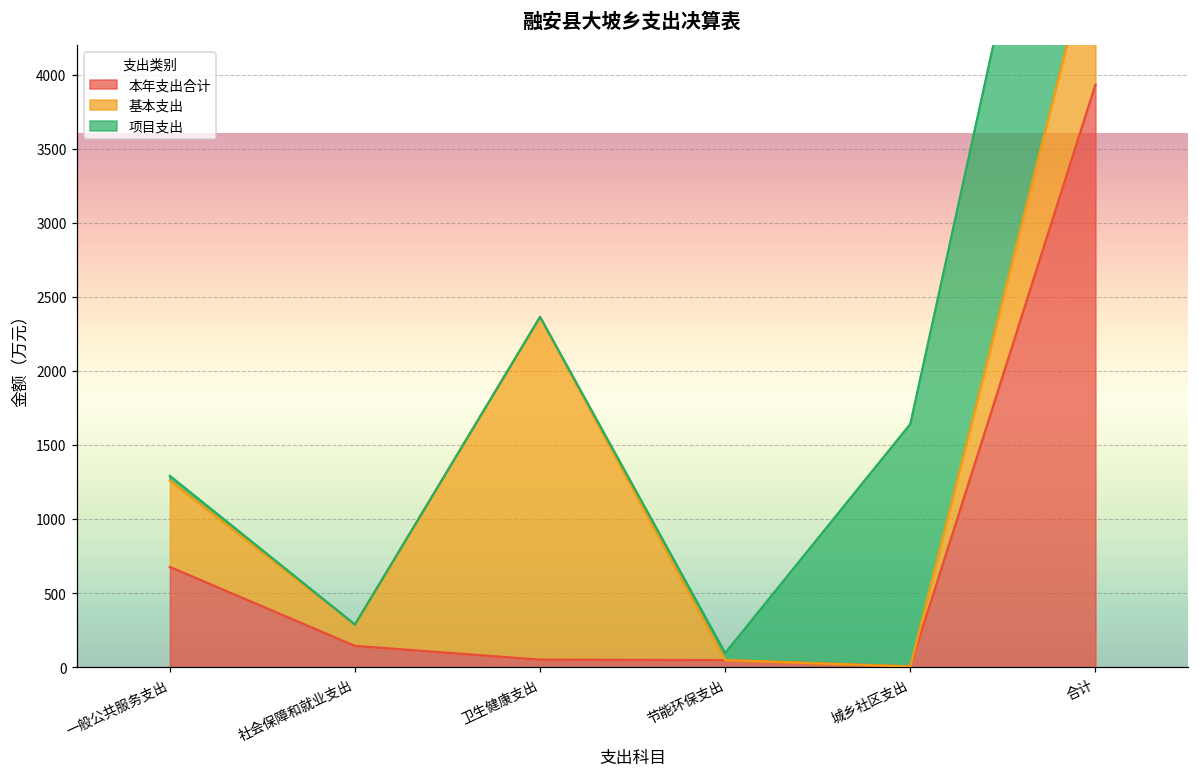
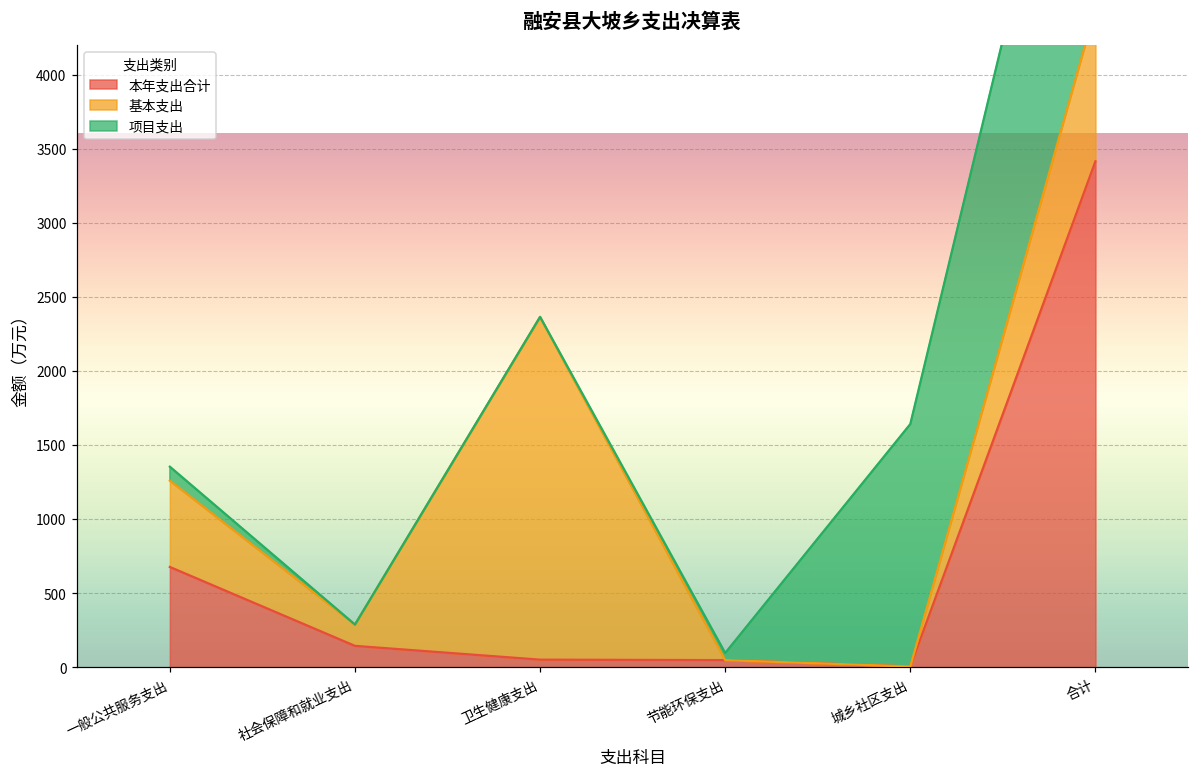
项目支出, 一般公共服务支出: 30 -> 90
本年支出合计, 合计: 3930 -> 3410
